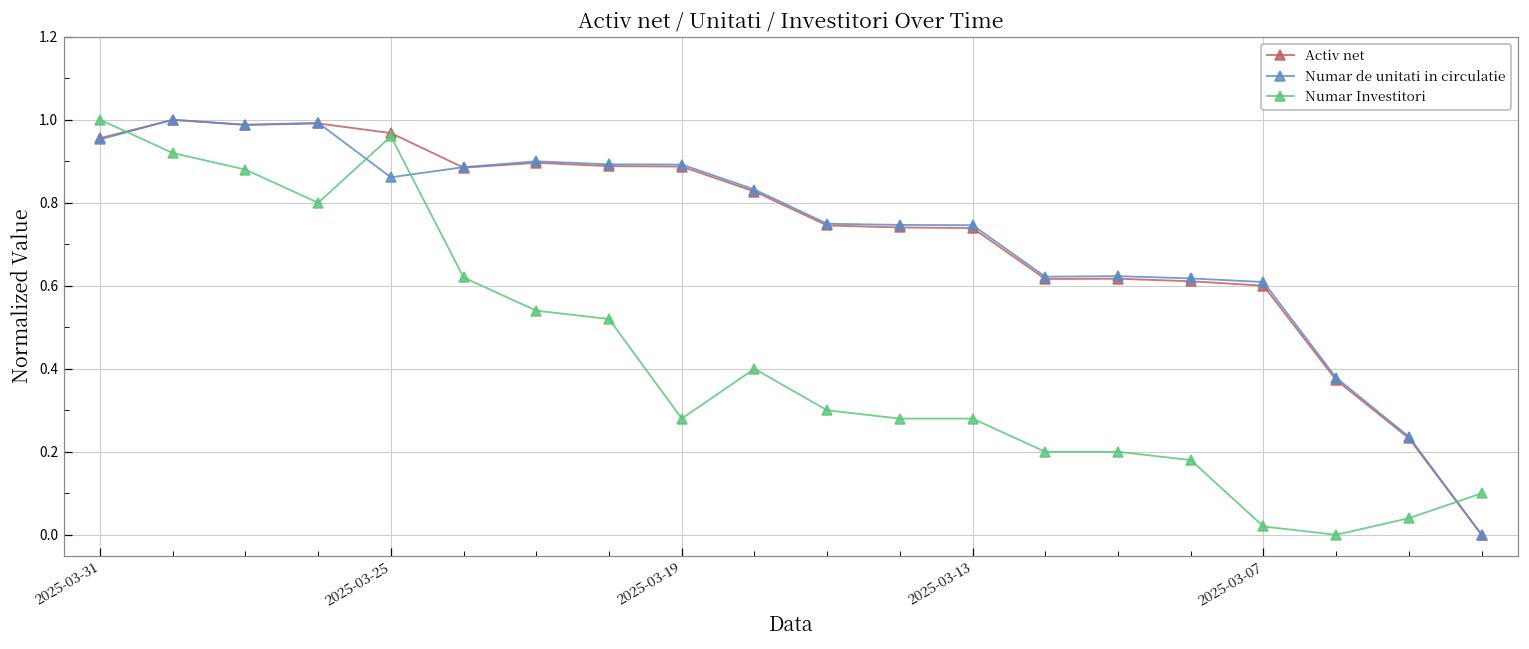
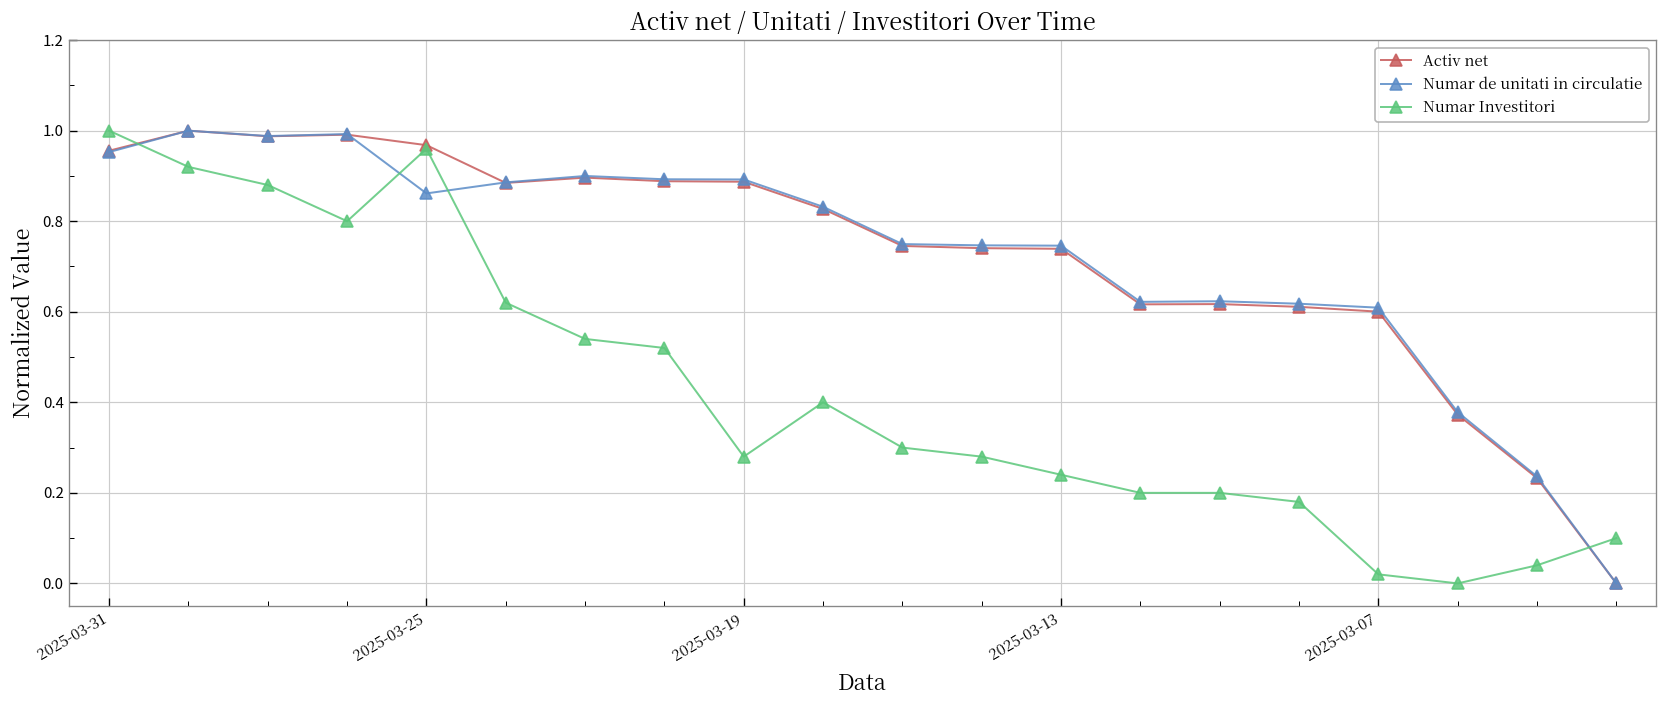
Numar Investitori, 2025-03-13: 0.28 -> 0.24
